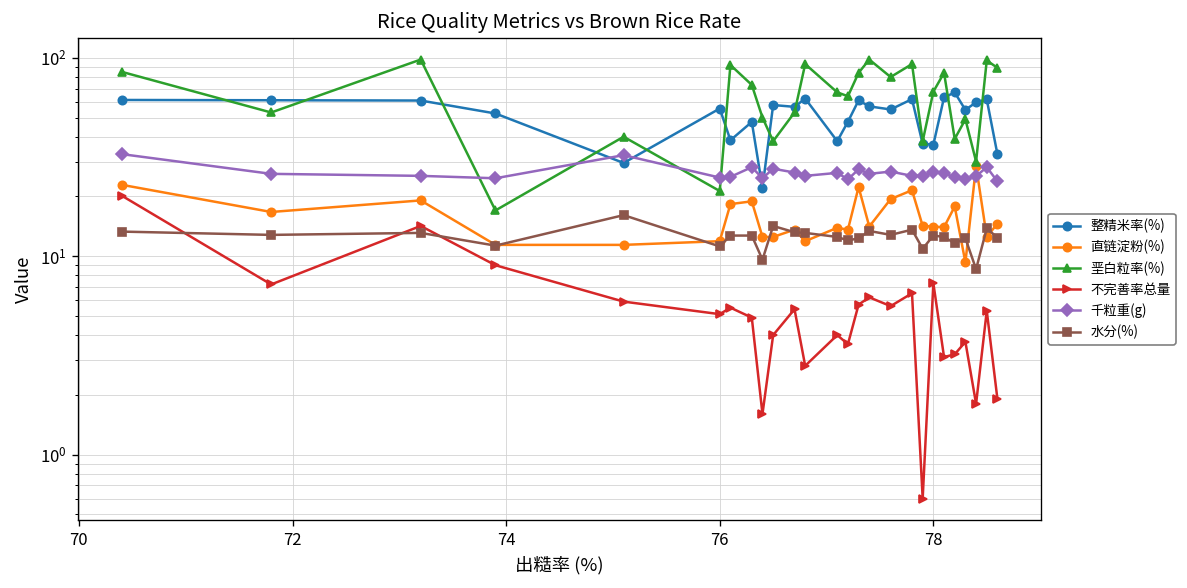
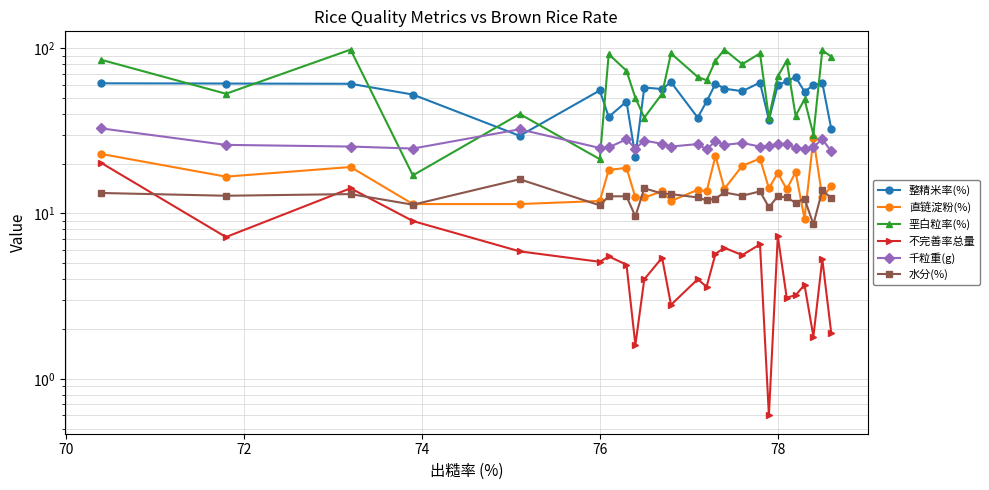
整精米率(%), 78: 37 -> 60
直链淀粉(%), 78: 14 -> 18
